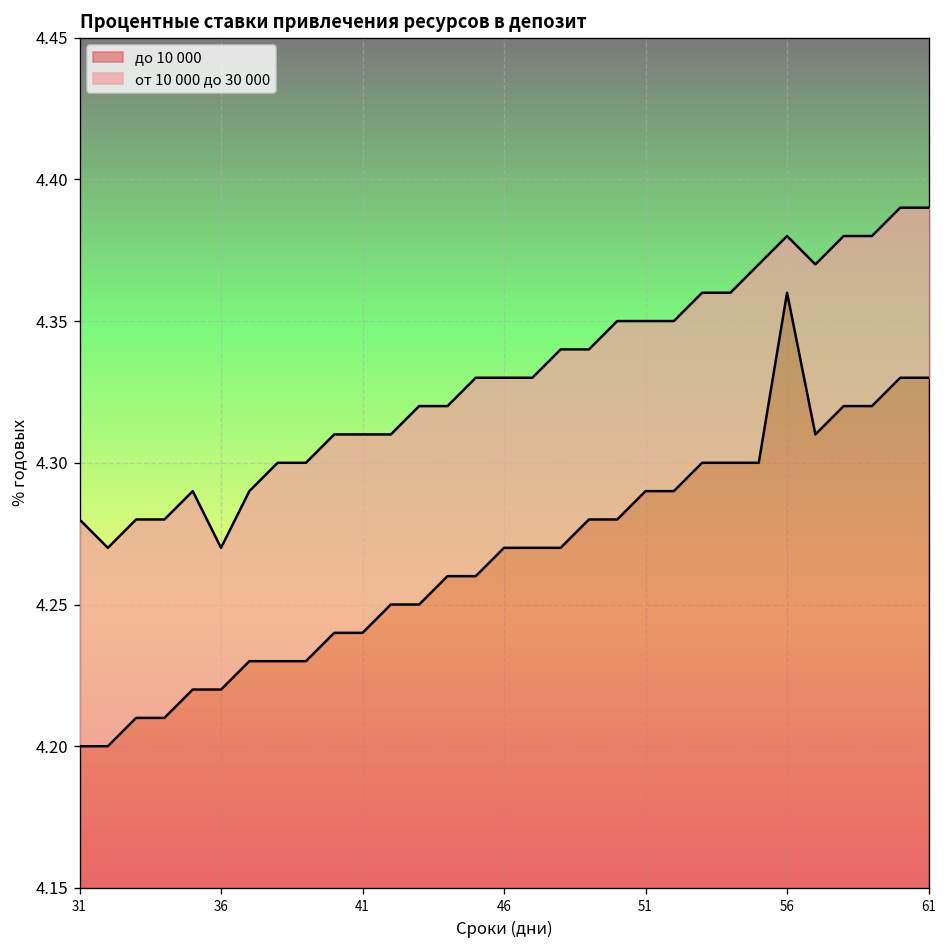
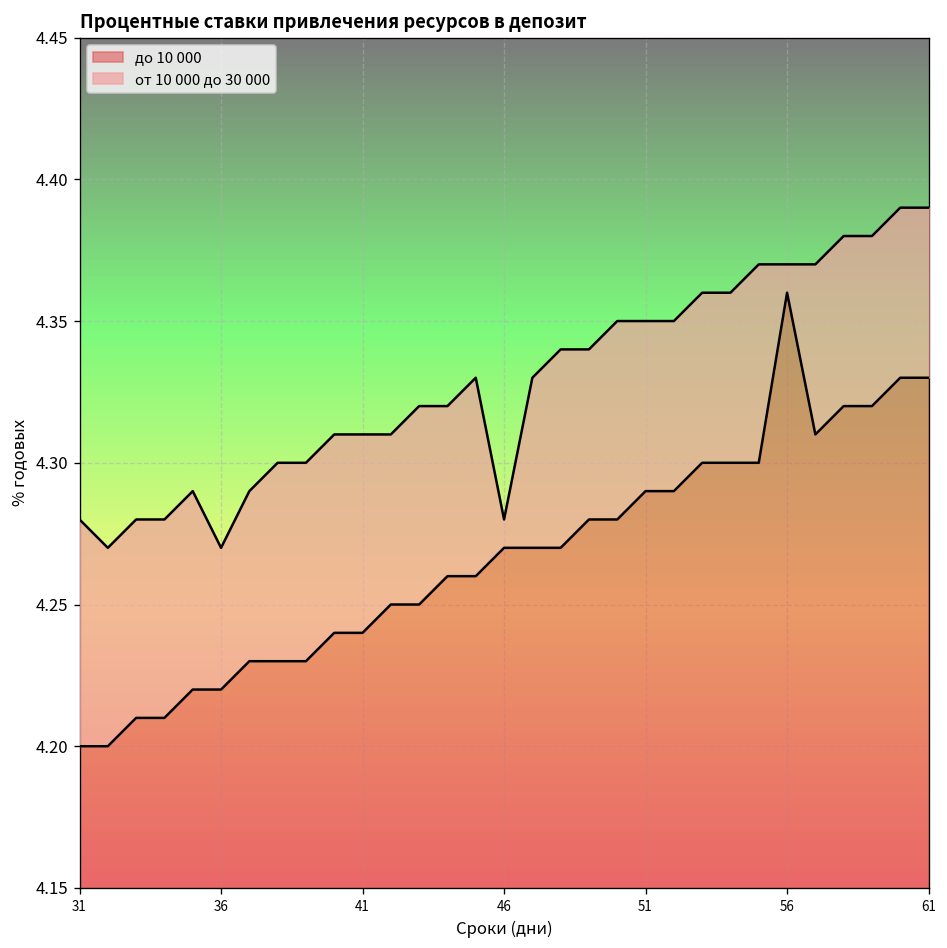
от 10 000 до 30 000, 46: 4.33 -> 4.28
от 10 000 до 30 000, 56: 4.38 -> 4.37
